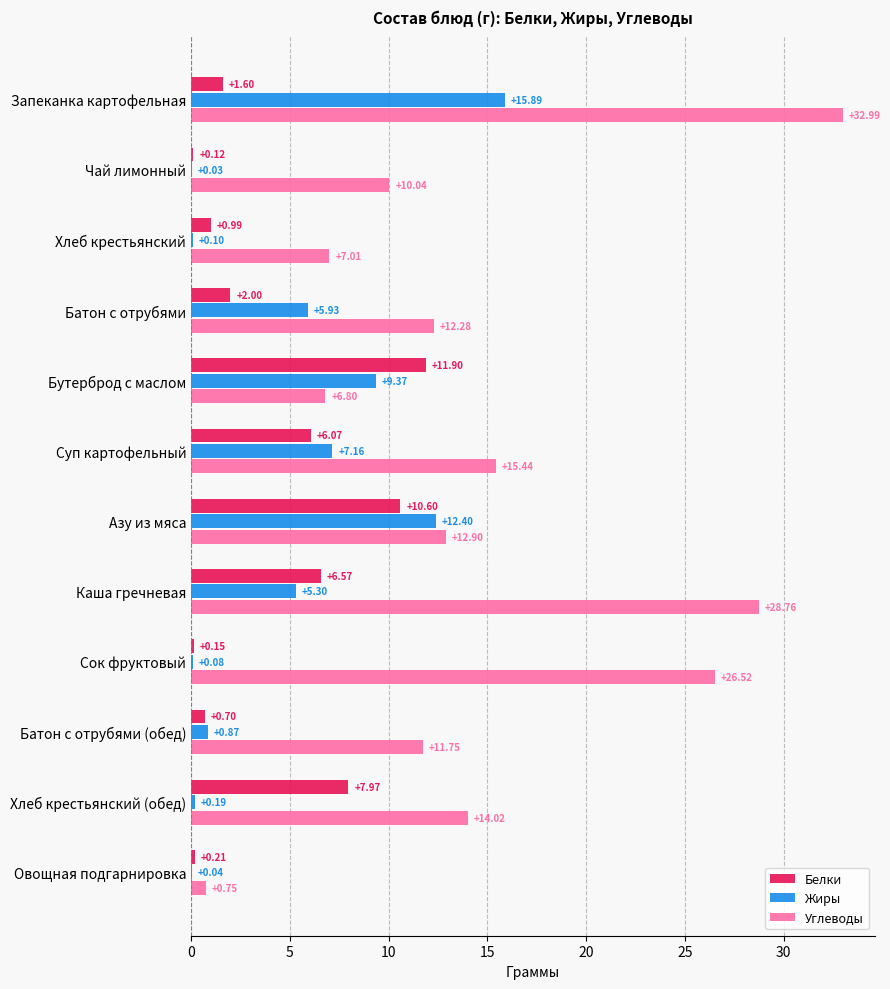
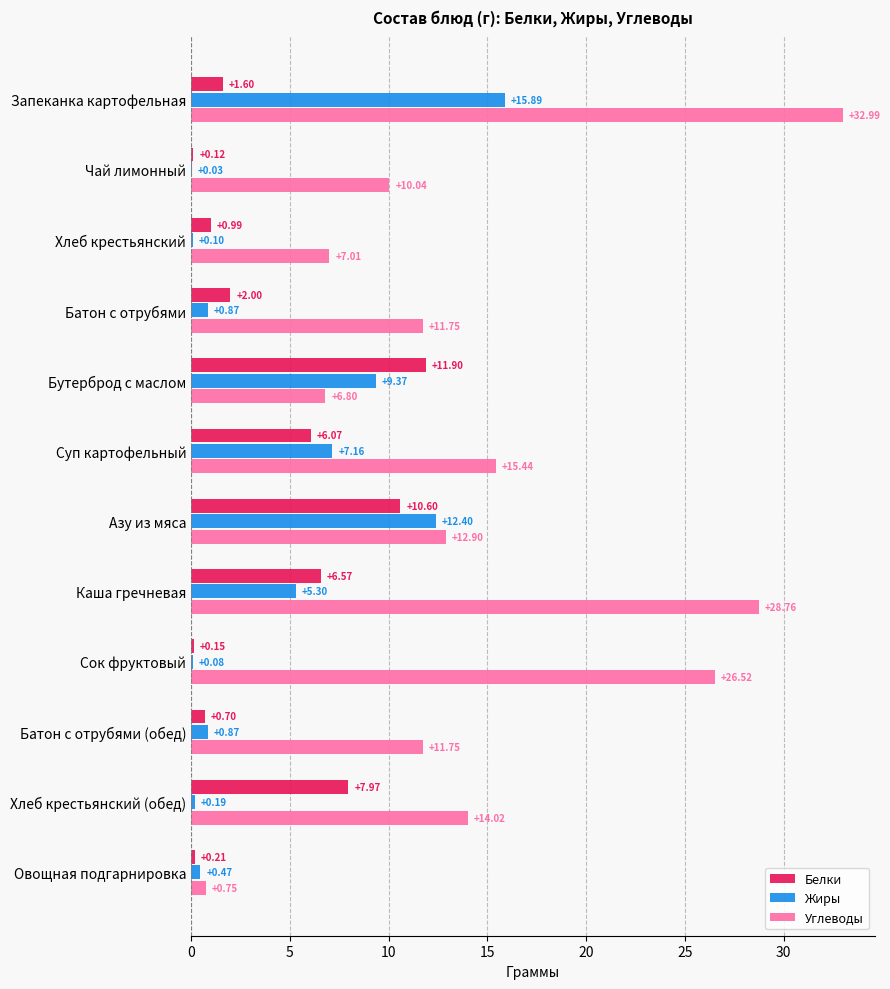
Жиры, Батон с отрубями: +5.93 -> +0.87
Углеводы, Батон с отрубями: +12.28 -> +11.75
Жиры, Овощная подгарнировка: +0.04 -> +0.47
